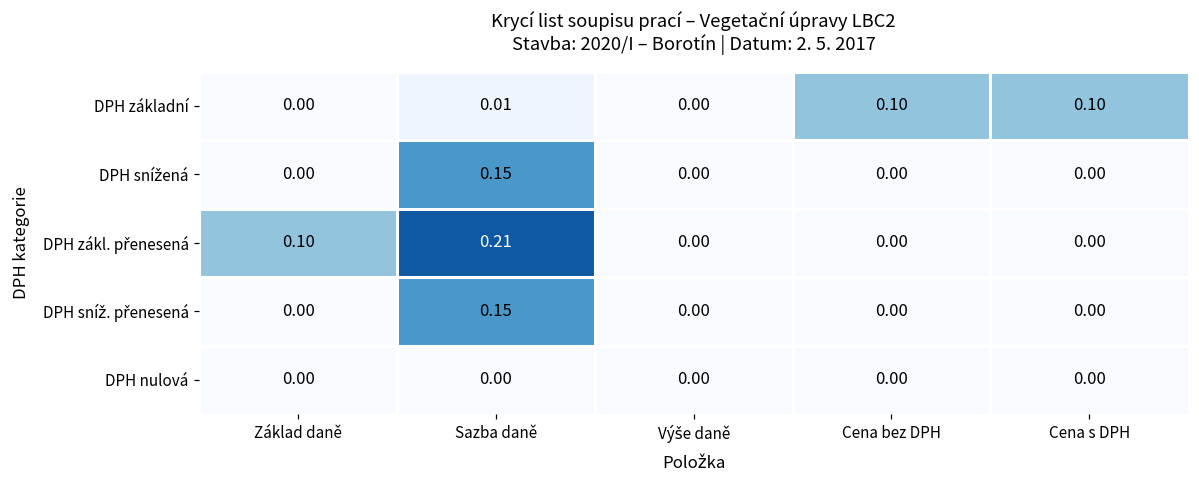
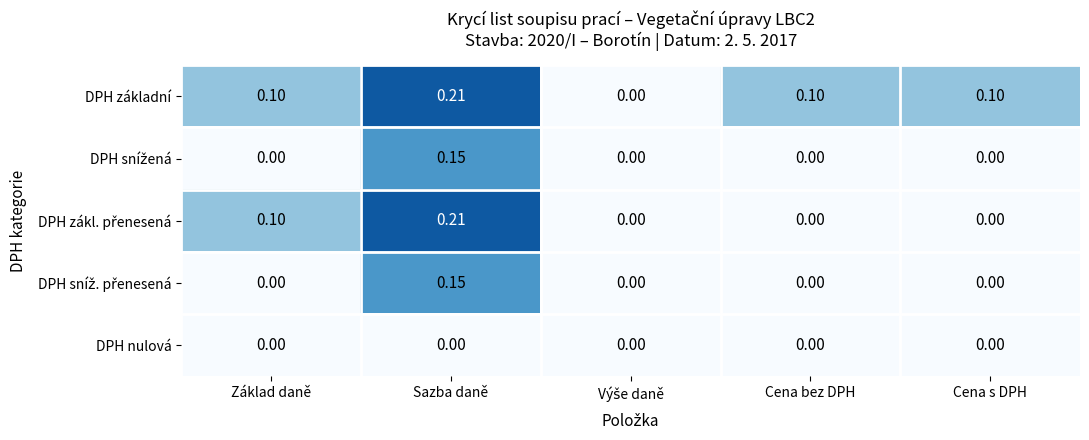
DPH základní, Základ daně: 0.00 -> 0.10
DPH základní, Sazba daně: 0.01 -> 0.21
